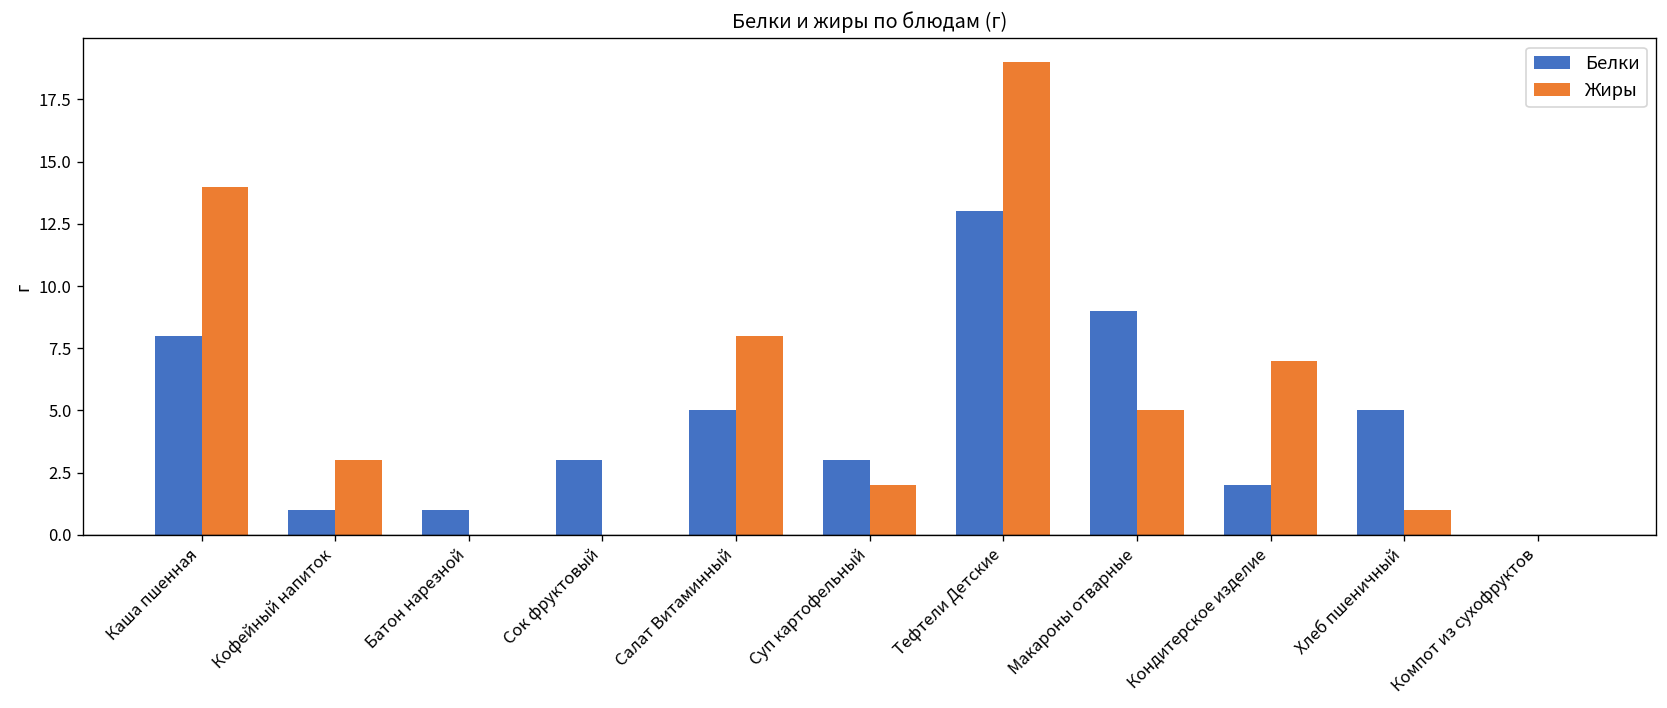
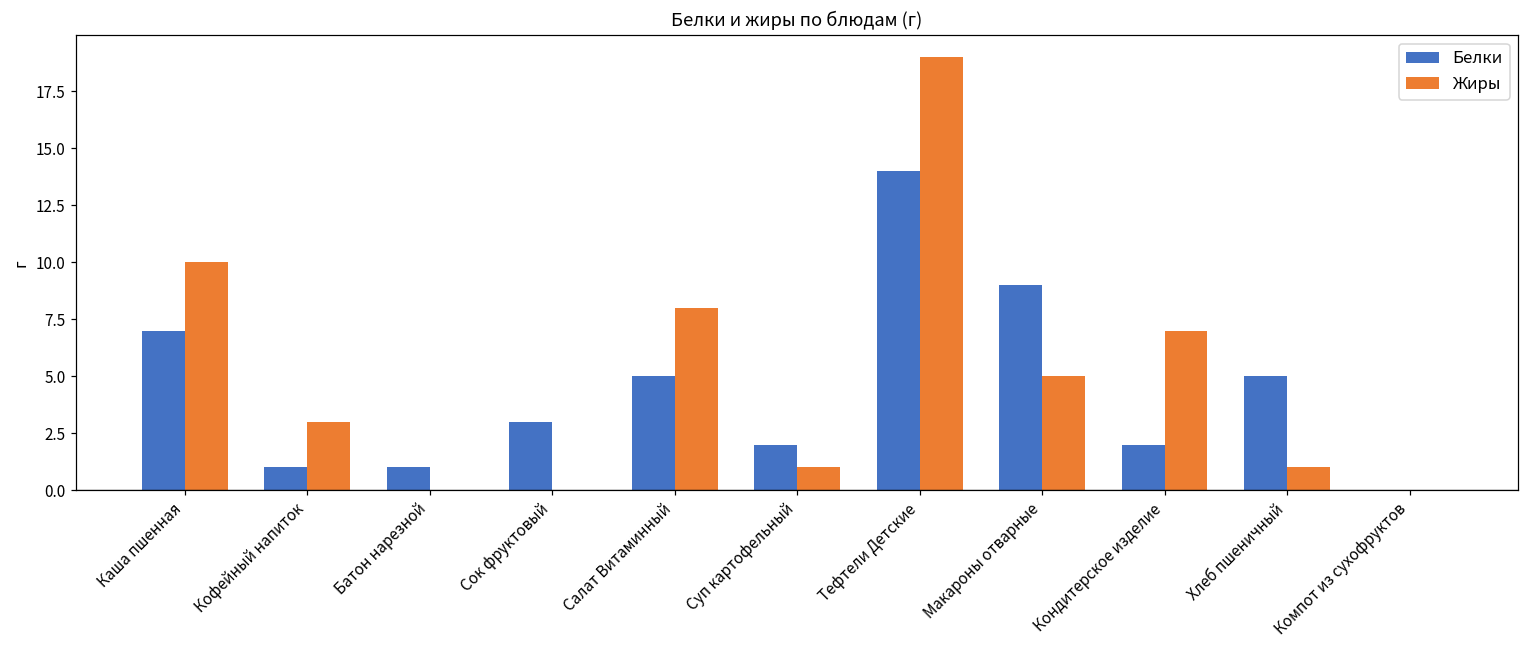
Белки, Каша пшенная: 8 -> 7
Жиры, Каша пшенная: 14 -> 10
Белки, Суп картофельный: 3 -> 2
Жиры, Суп картофельный: 2 -> 1
Белки, Тефтели Детские: 13 -> 14
